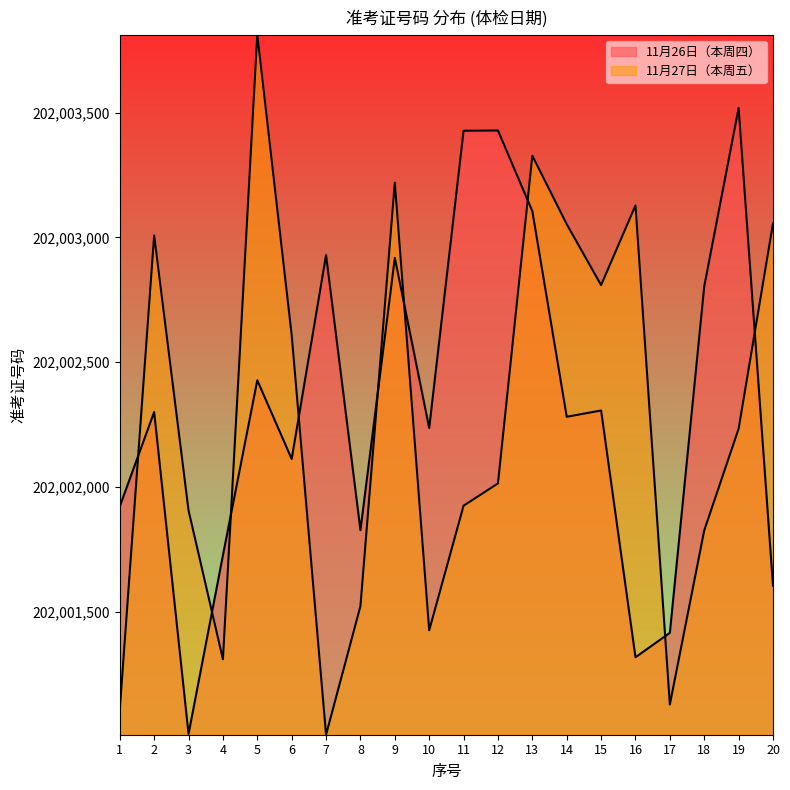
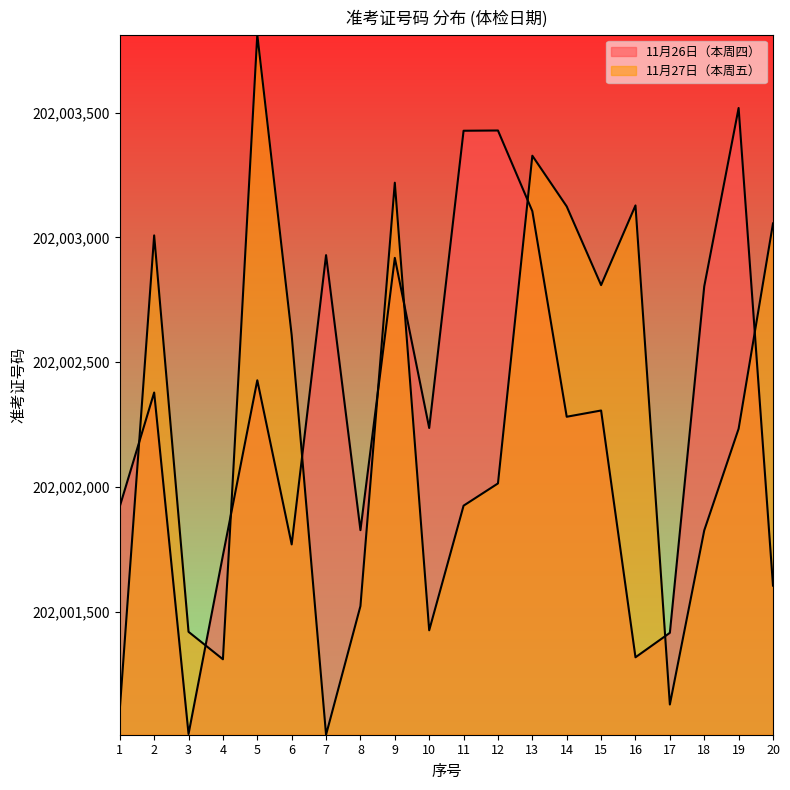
11月26日（本周四）, 2: 202,002,300 -> 202,002,380
11月27日（本周五）, 3: 202,001,910 -> 202,001,420
11月26日（本周四）, 6: 202,002,110 -> 202,001,770
11月27日（本周五）, 14: 202,003,050 -> 202,003,120
